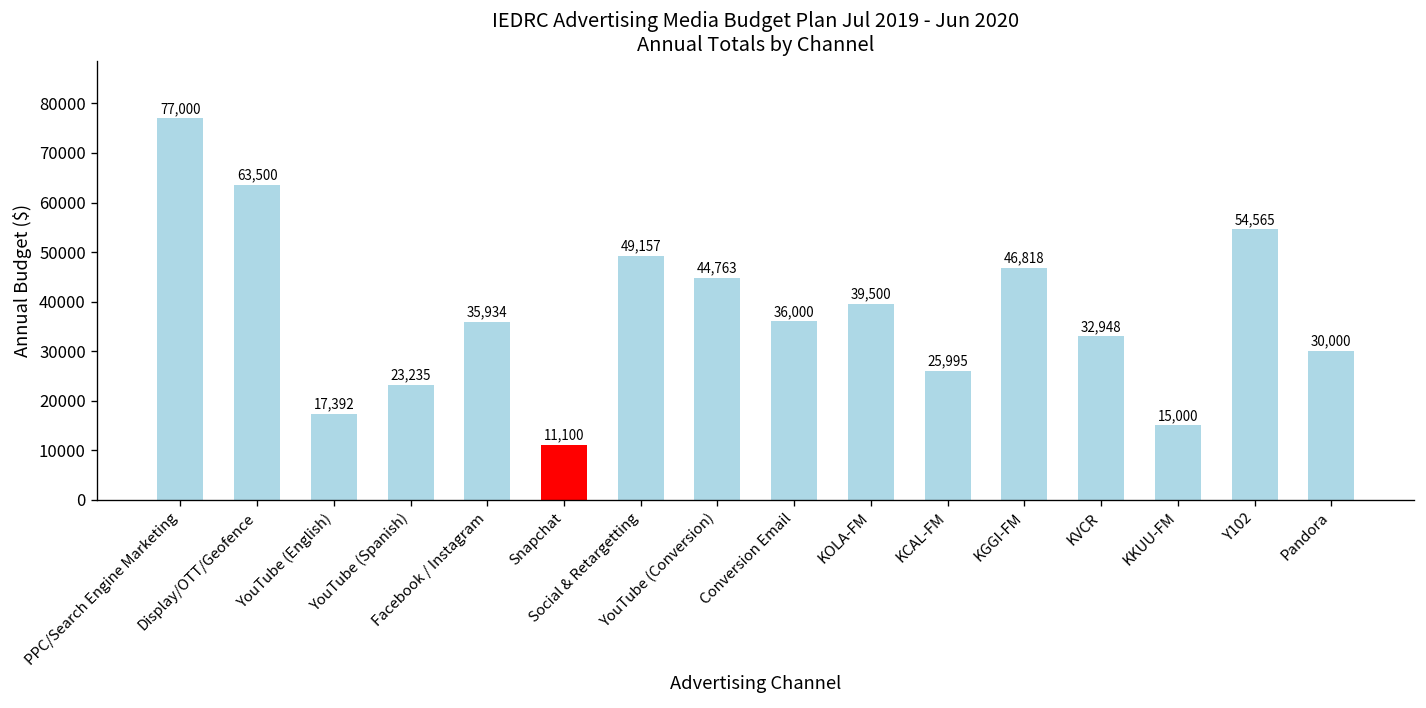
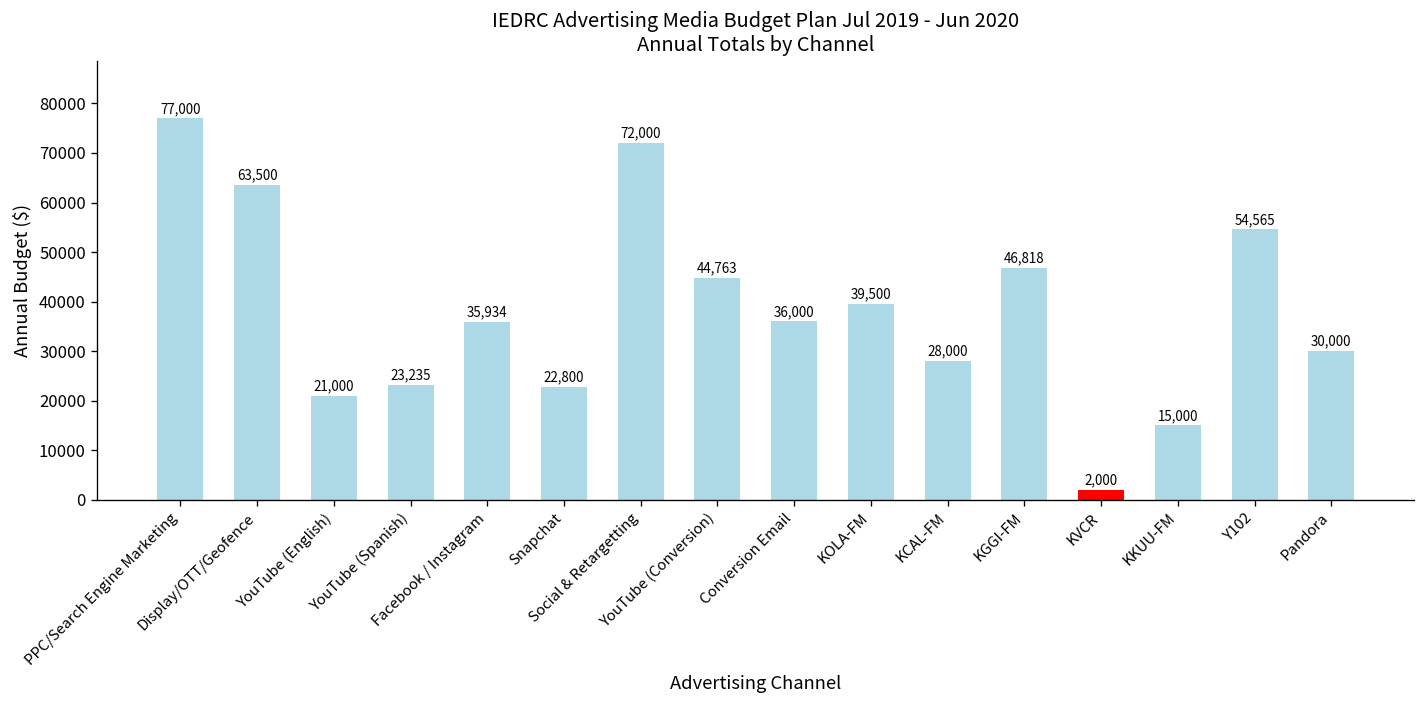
YouTube (English): 17,392 -> 21,000
Snapchat: 11,100 -> 22,800
Social & Retargetting: 49,157 -> 72,000
KCAL-FM: 25,995 -> 28,000
KVCR: 32,948 -> 2,000
